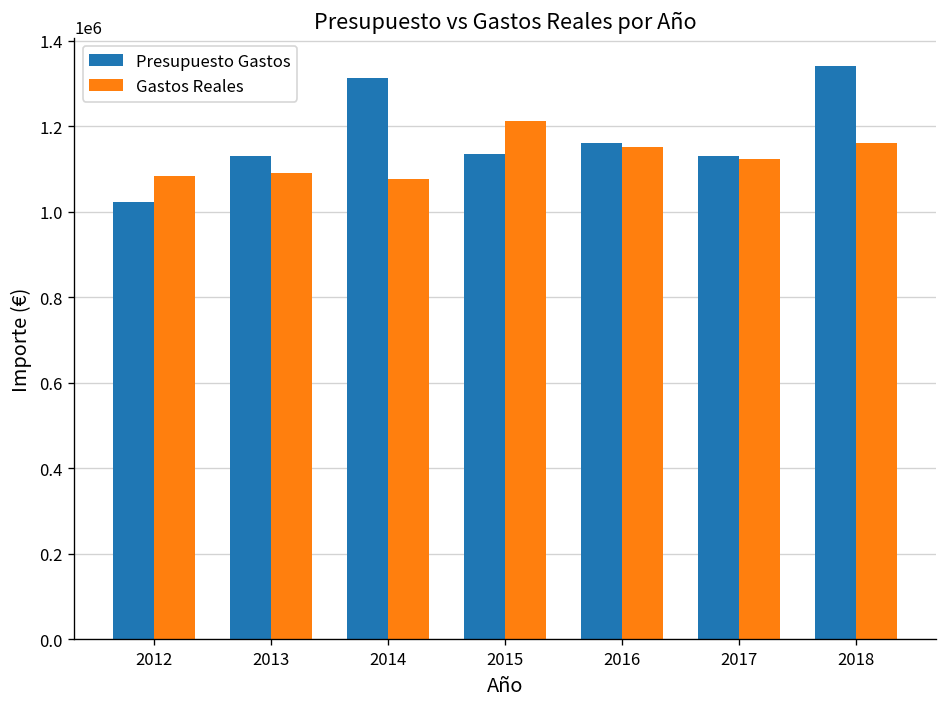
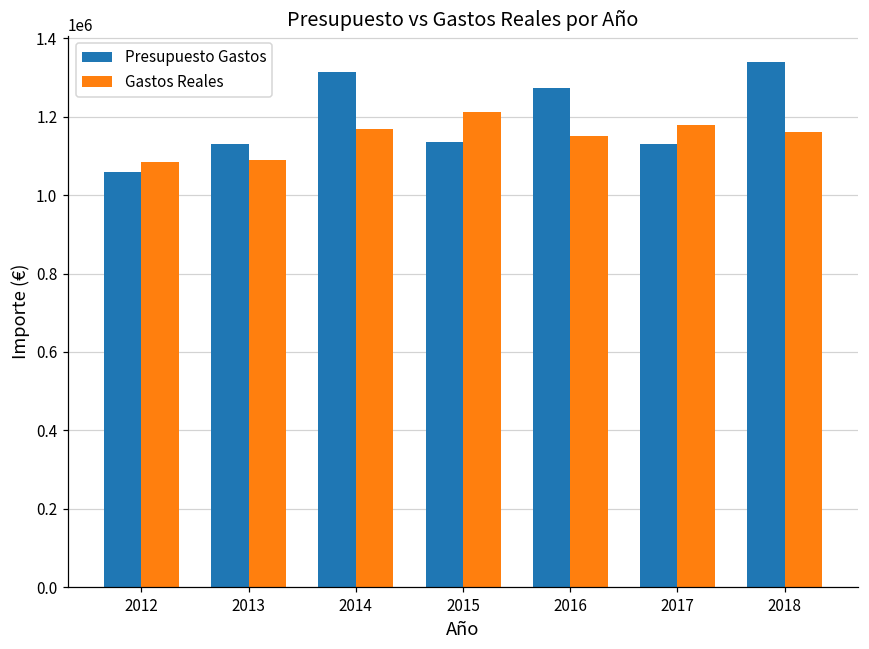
Presupuesto Gastos, 2012: 1020000 -> 1060000
Gastos Reales, 2014: 1080000 -> 1170000
Presupuesto Gastos, 2016: 1160000 -> 1270000
Gastos Reales, 2017: 1120000 -> 1180000
